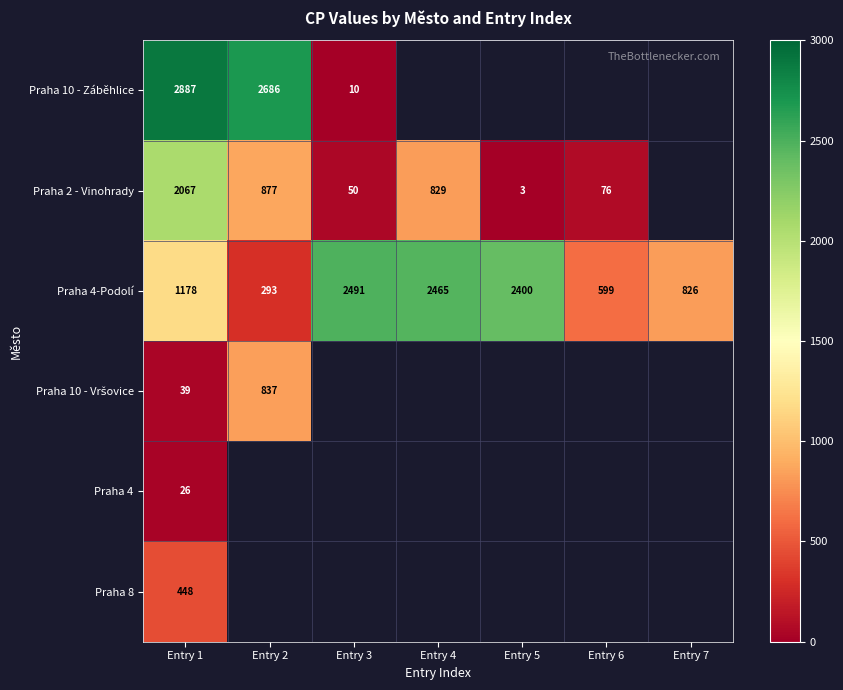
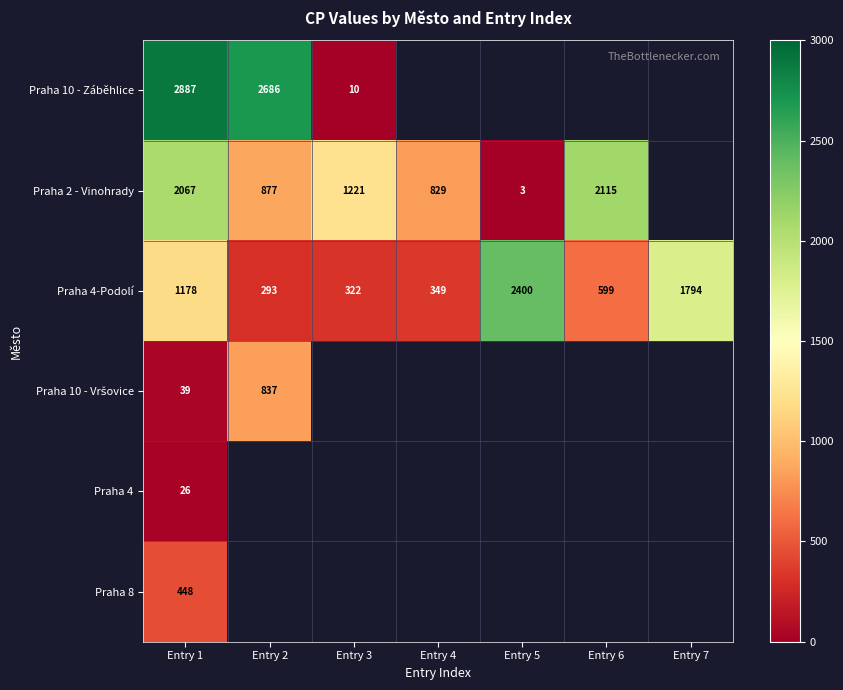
Praha 2 - Vinohrady, Entry 3: 50 -> 1221
Praha 2 - Vinohrady, Entry 6: 76 -> 2115
Praha 4-Podolí, Entry 3: 2491 -> 322
Praha 4-Podolí, Entry 4: 2465 -> 349
Praha 4-Podolí, Entry 7: 826 -> 1794
